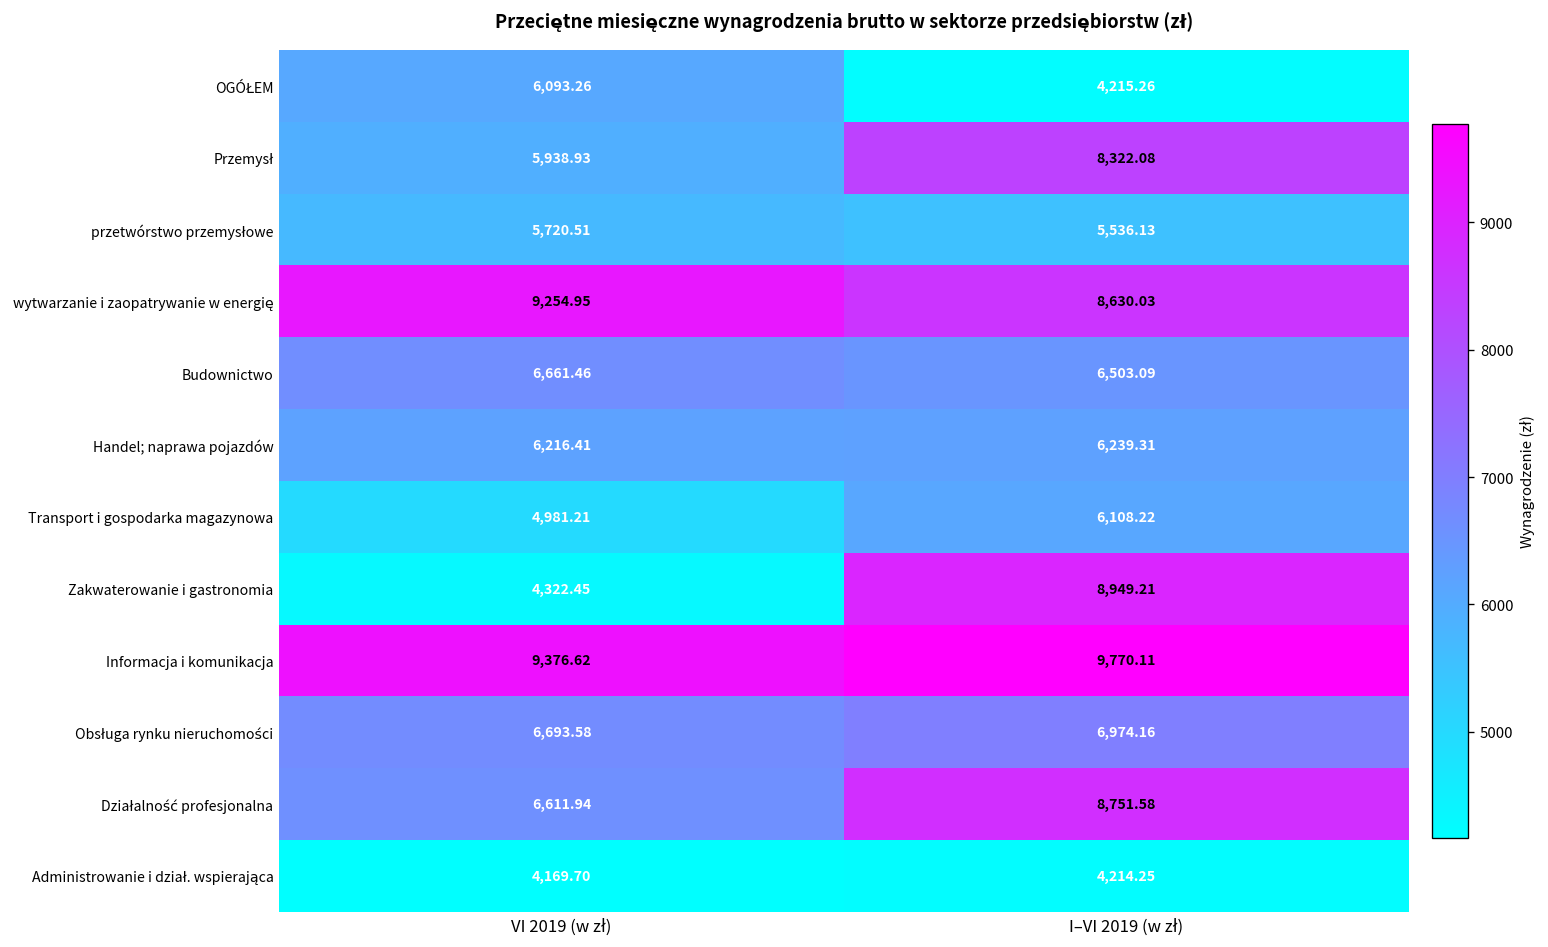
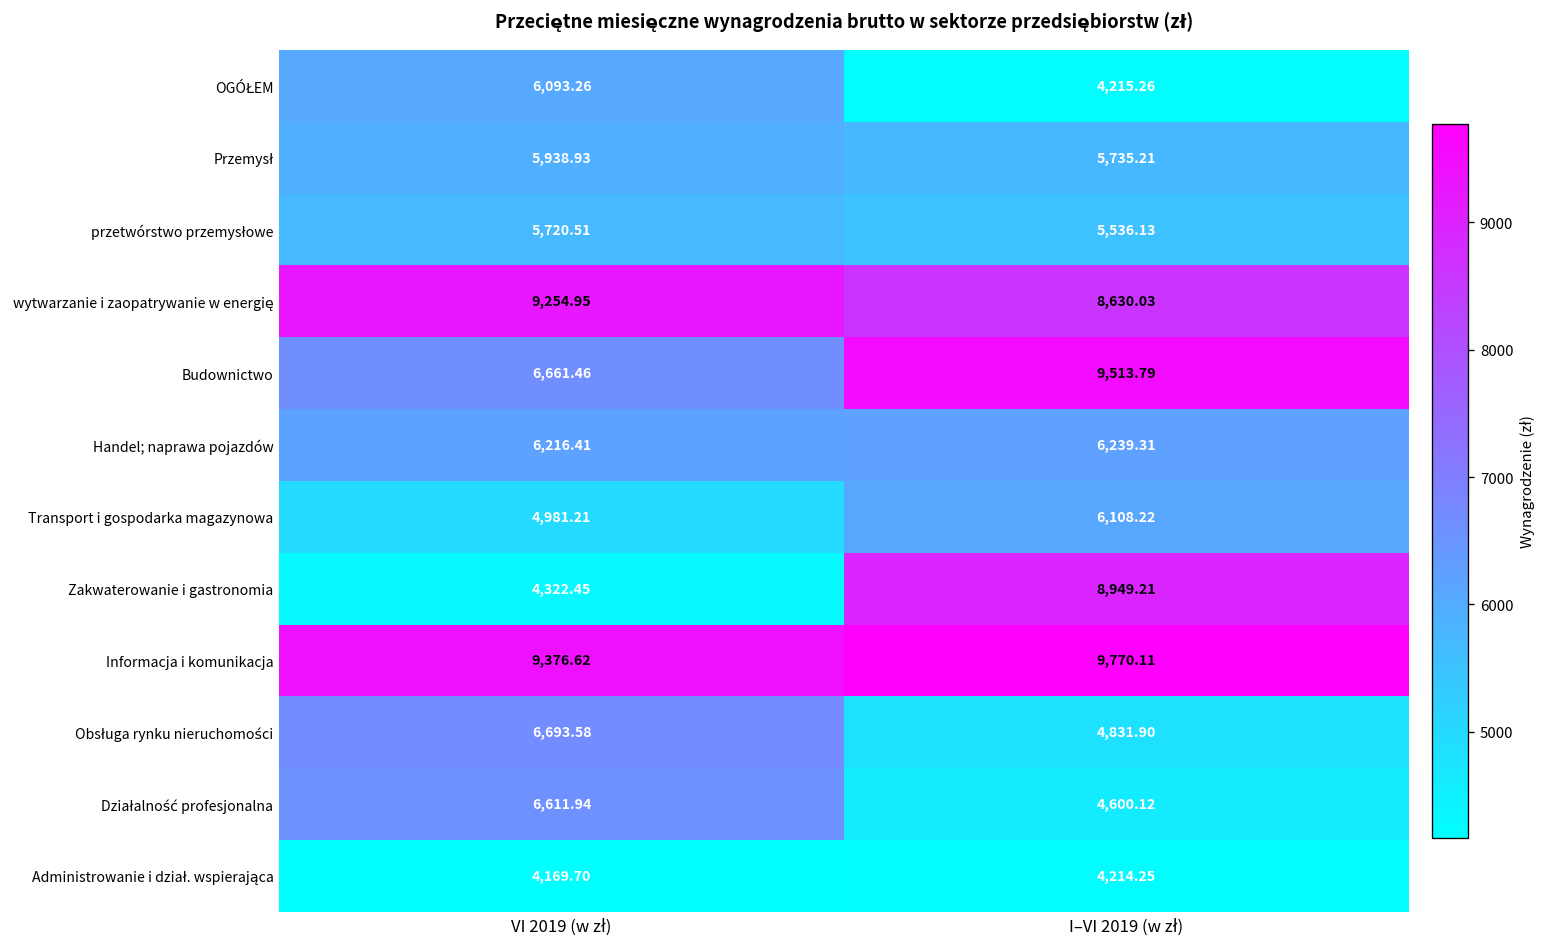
Przemysł, I–VI 2019 (w zł): 8,322.08 -> 5,735.21
Budownictwo, I–VI 2019 (w zł): 6,503.09 -> 9,513.79
Obsługa rynku nieruchomości, I–VI 2019 (w zł): 6,974.16 -> 4,831.90
Działalność profesjonalna, I–VI 2019 (w zł): 8,751.58 -> 4,600.12
